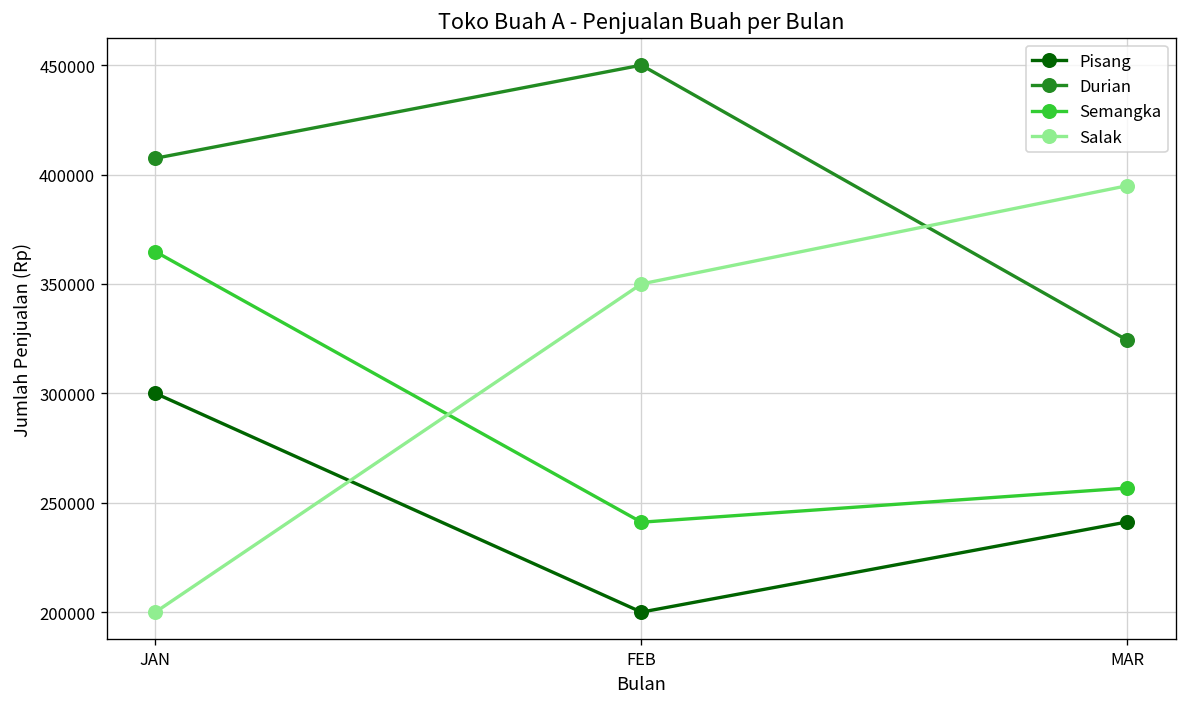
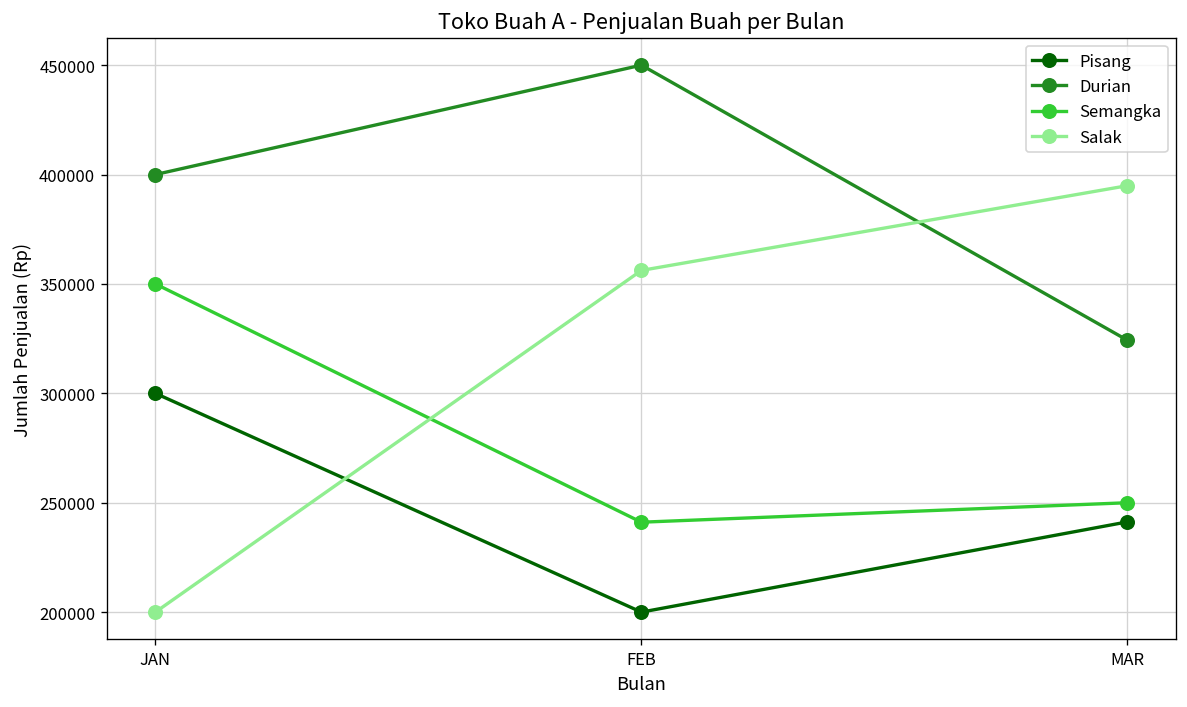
Durian, JAN: 407000 -> 400000
Semangka, JAN: 365000 -> 350000
Salak, FEB: 350000 -> 356000
Semangka, MAR: 257000 -> 250000
